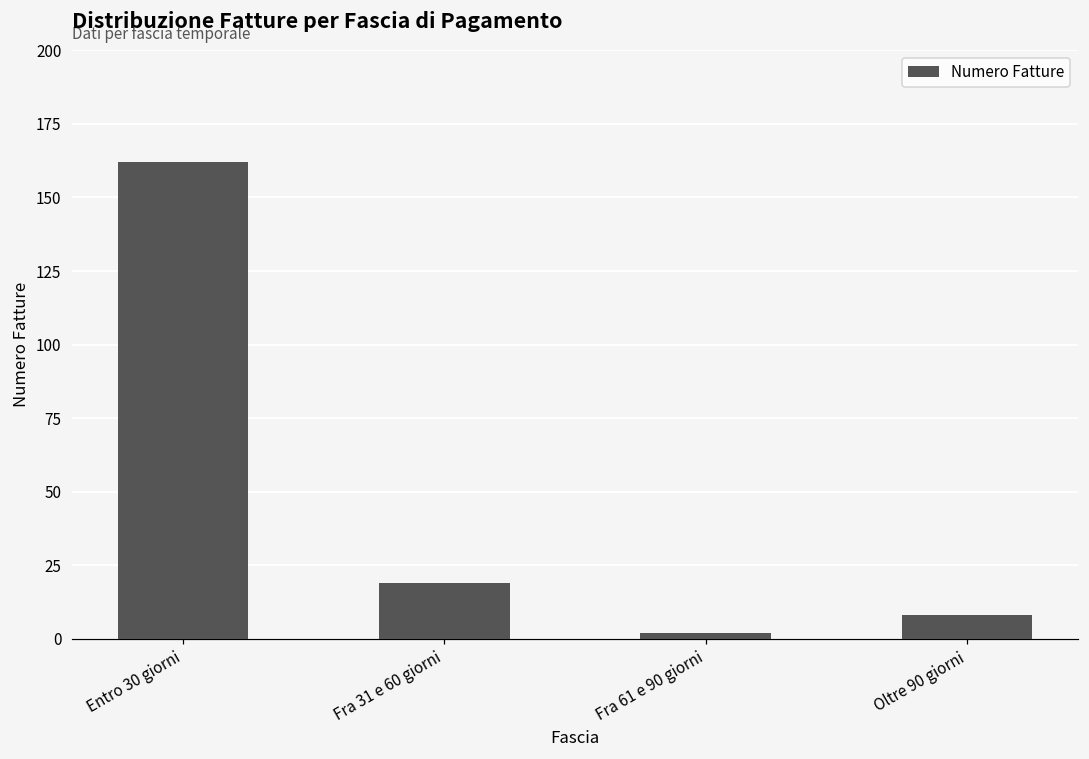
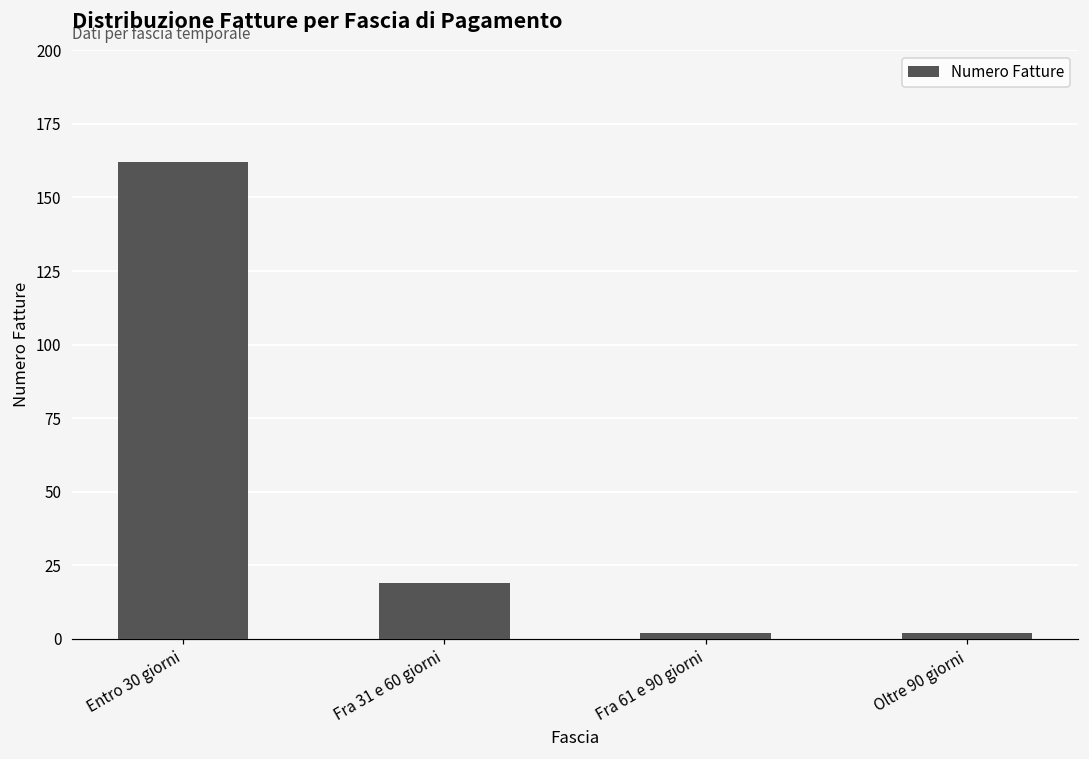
Oltre 90 giorni: 8 -> 2
